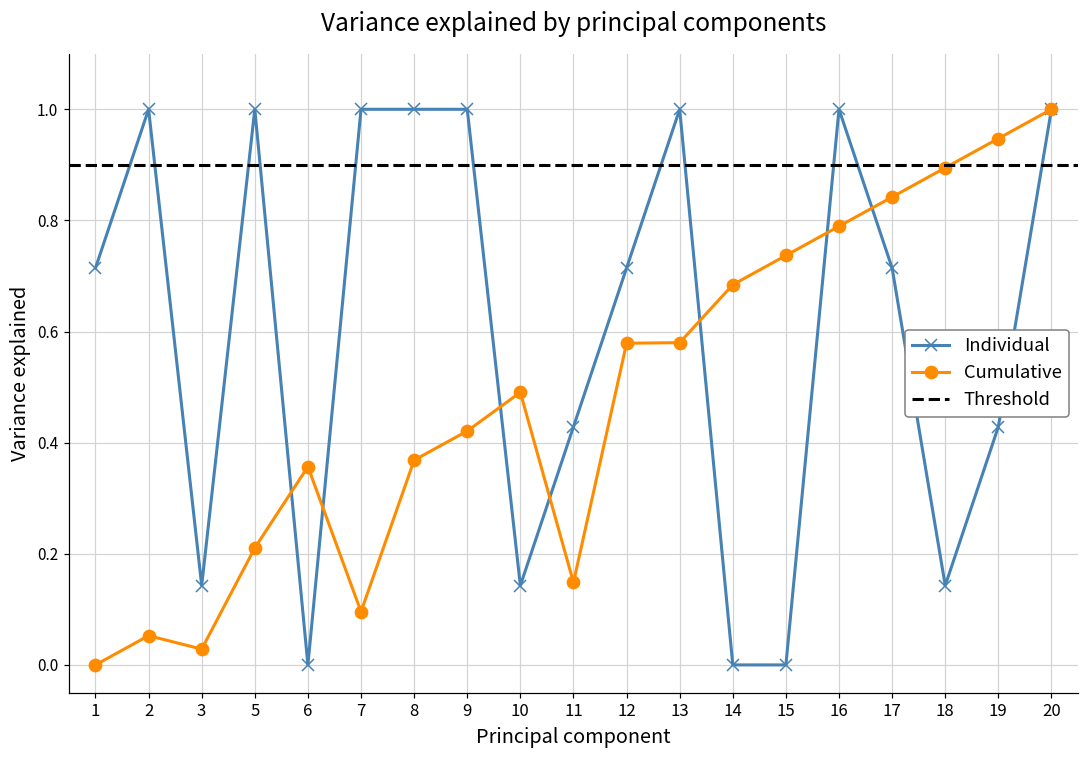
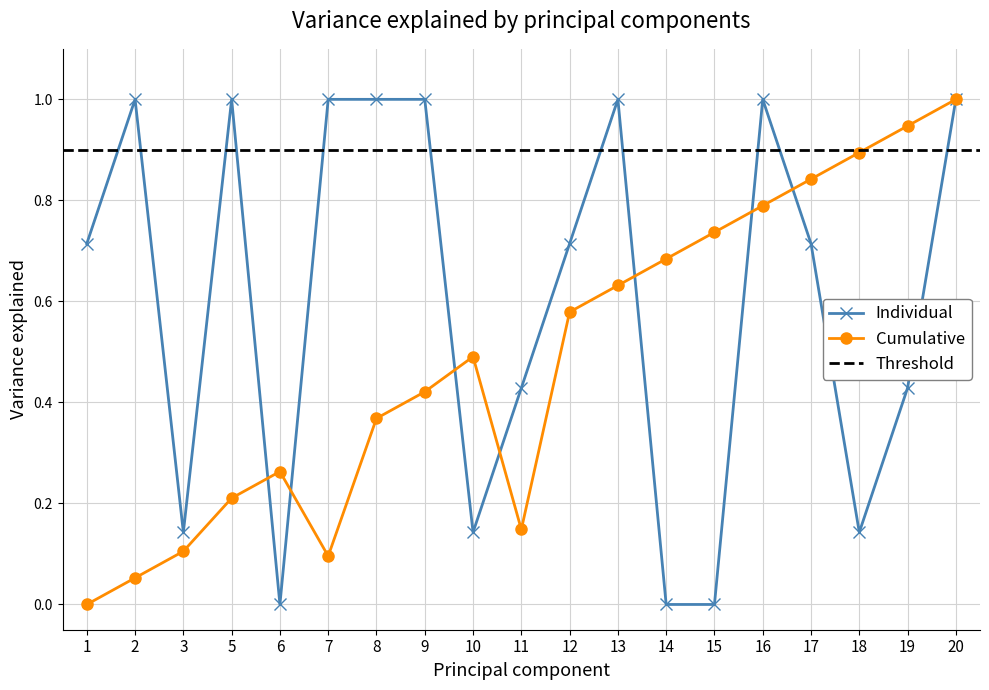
Cumulative, 3: 0.03 -> 0.11
Cumulative, 6: 0.36 -> 0.26
Cumulative, 13: 0.58 -> 0.63
